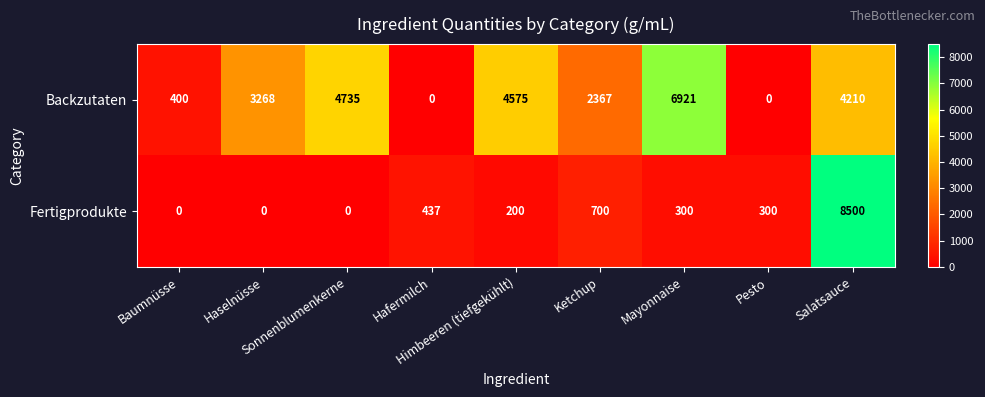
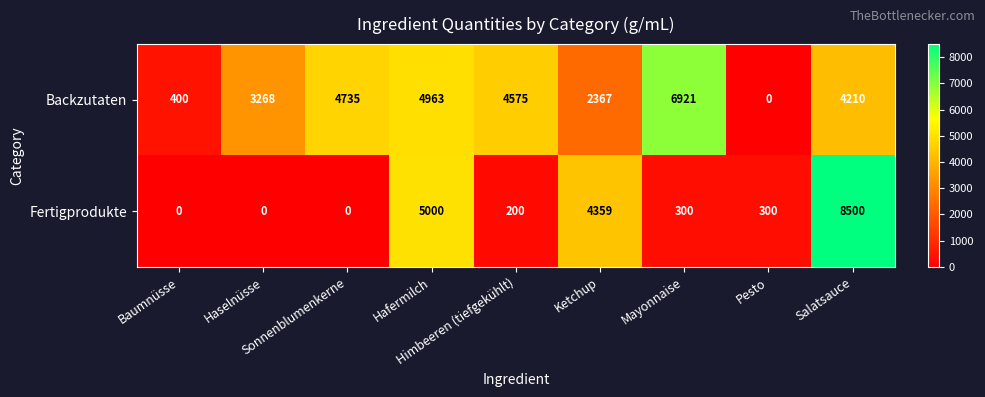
Backzutaten, Hafermilch: 0 -> 4963
Fertigprodukte, Hafermilch: 437 -> 5000
Fertigprodukte, Ketchup: 700 -> 4359
